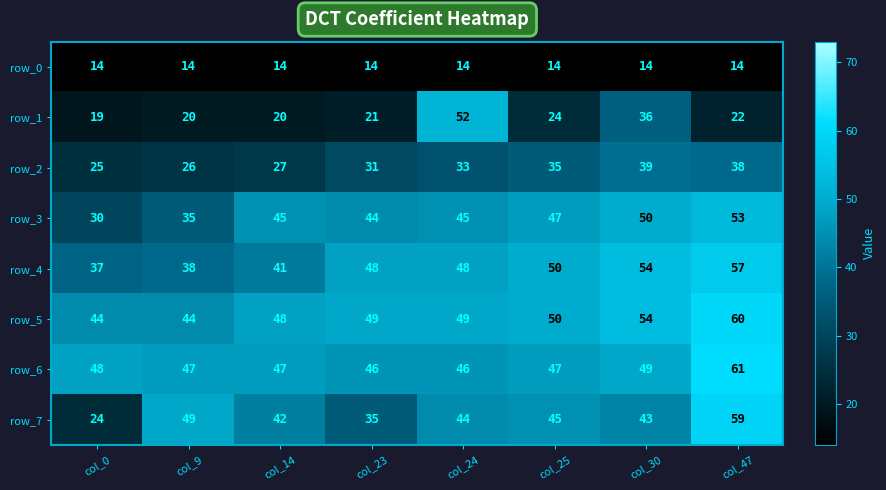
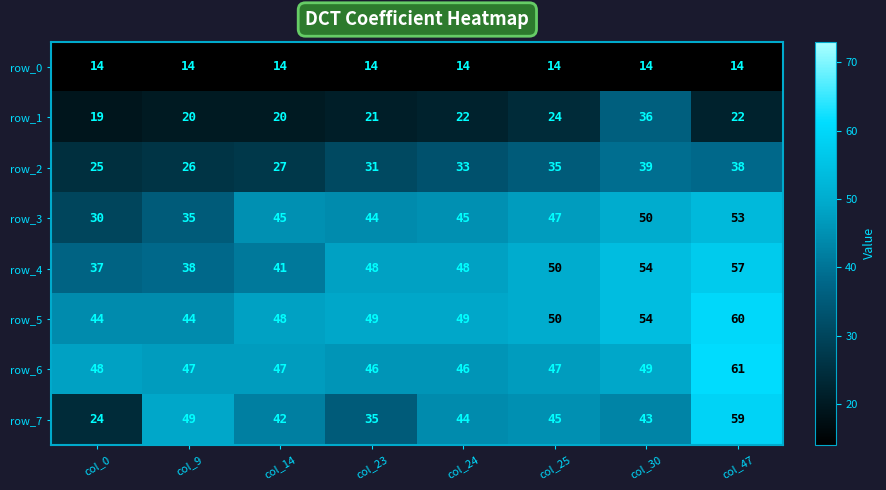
row_1, col_24: 52 -> 22
